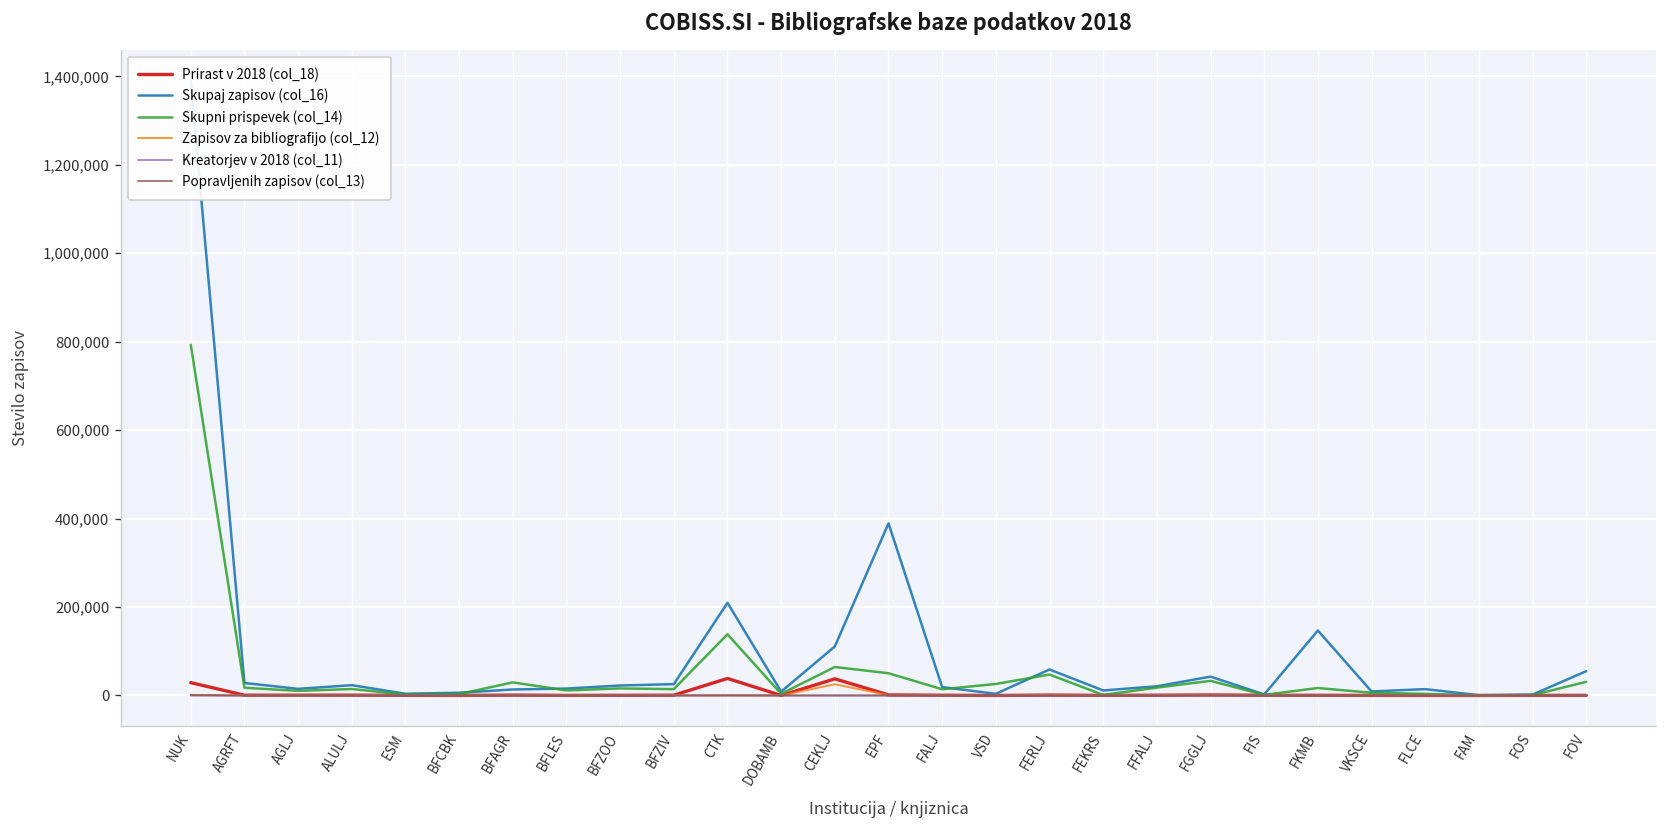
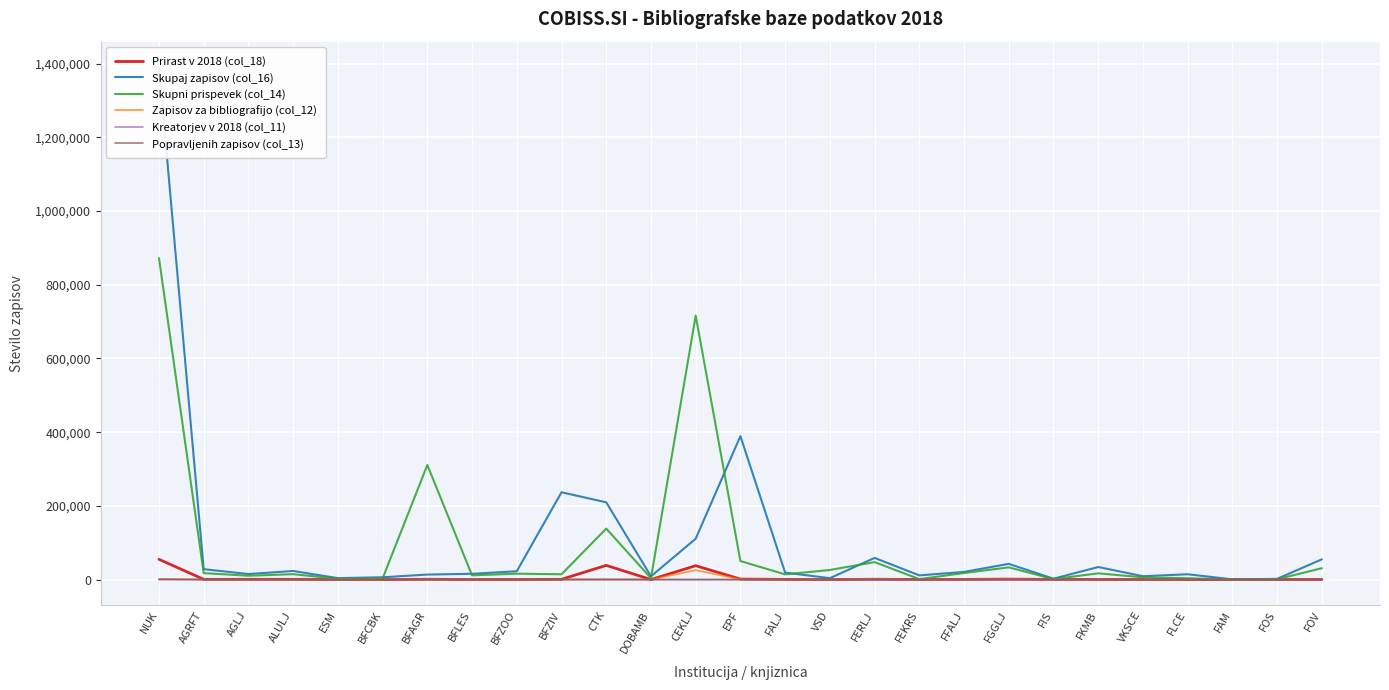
Prirast v 2018 (col_18), NUK: 30,000 -> 50,000
Skupni prispevek (col_14), NUK: 790,000 -> 870,000
Skupni prispevek (col_14), BFAGR: 30,000 -> 310,000
Skupaj zapisov (col_16), BFZIV: 30,000 -> 240,000
Skupni prispevek (col_14), CEKLJ: 60,000 -> 720,000
Skupaj zapisov (col_16), FKMB: 150,000 -> 30,000
